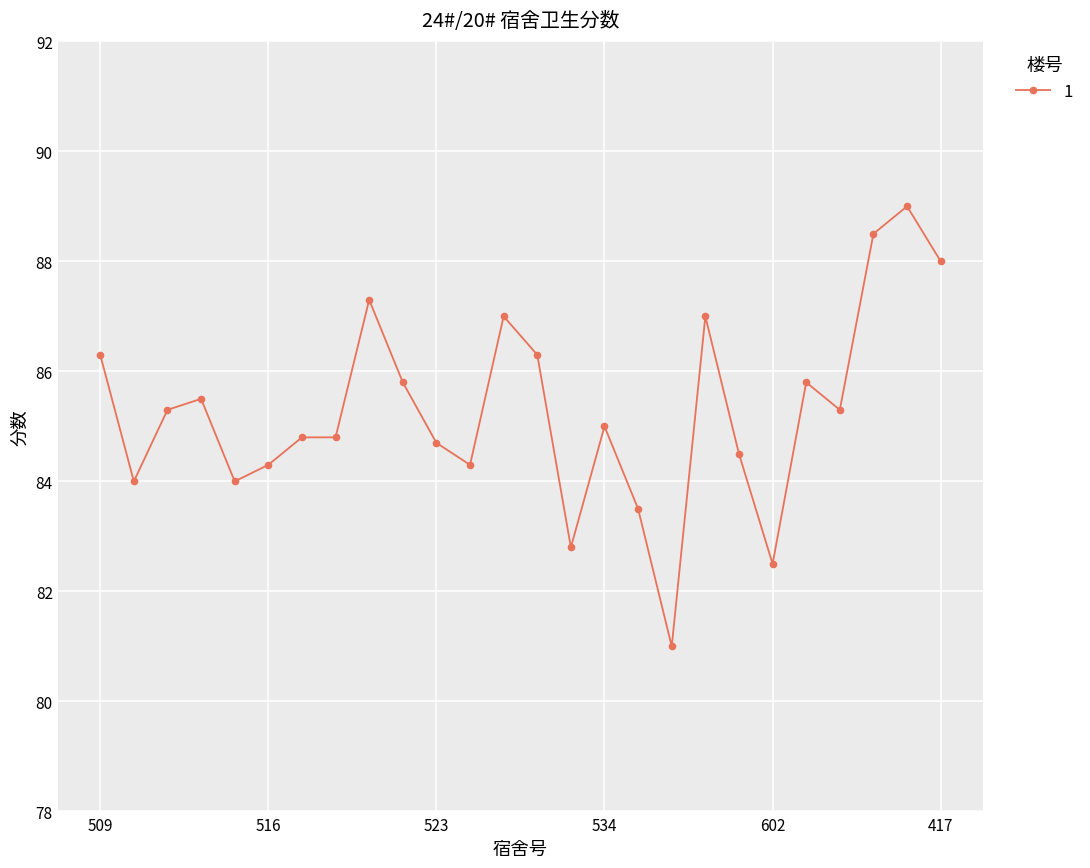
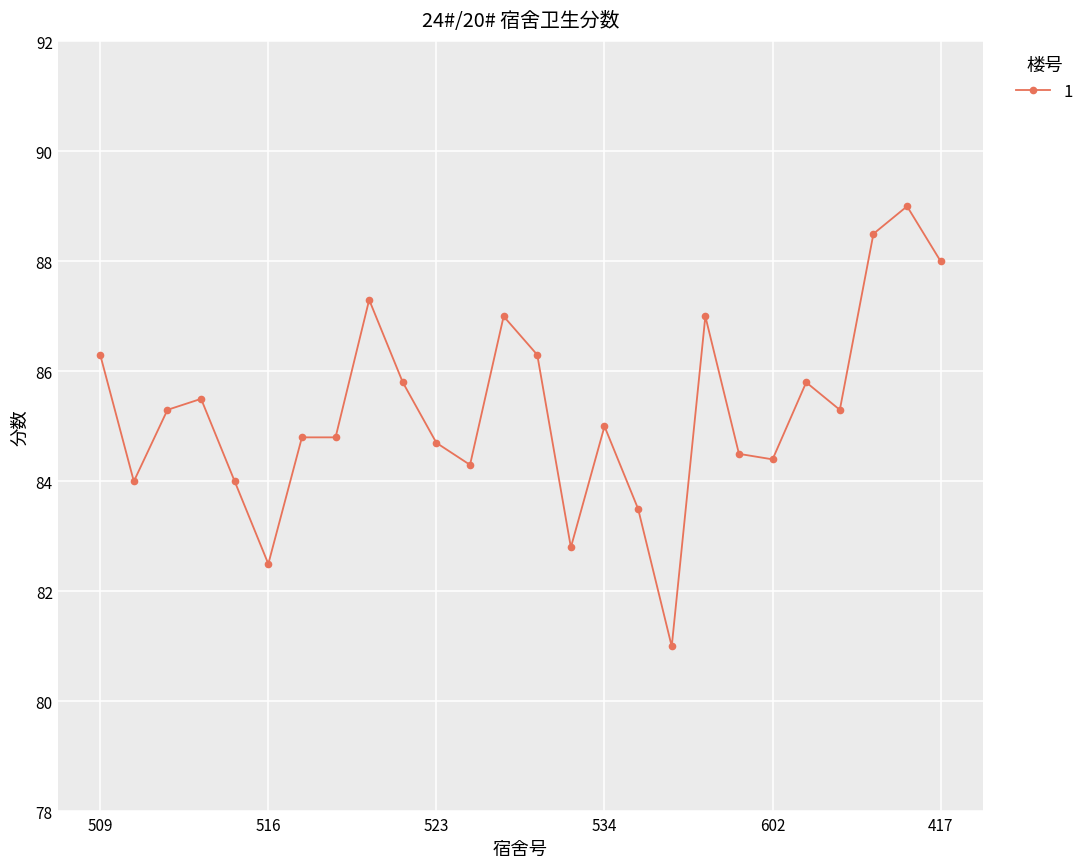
516: 84.3 -> 82.5
602: 82.5 -> 84.4
